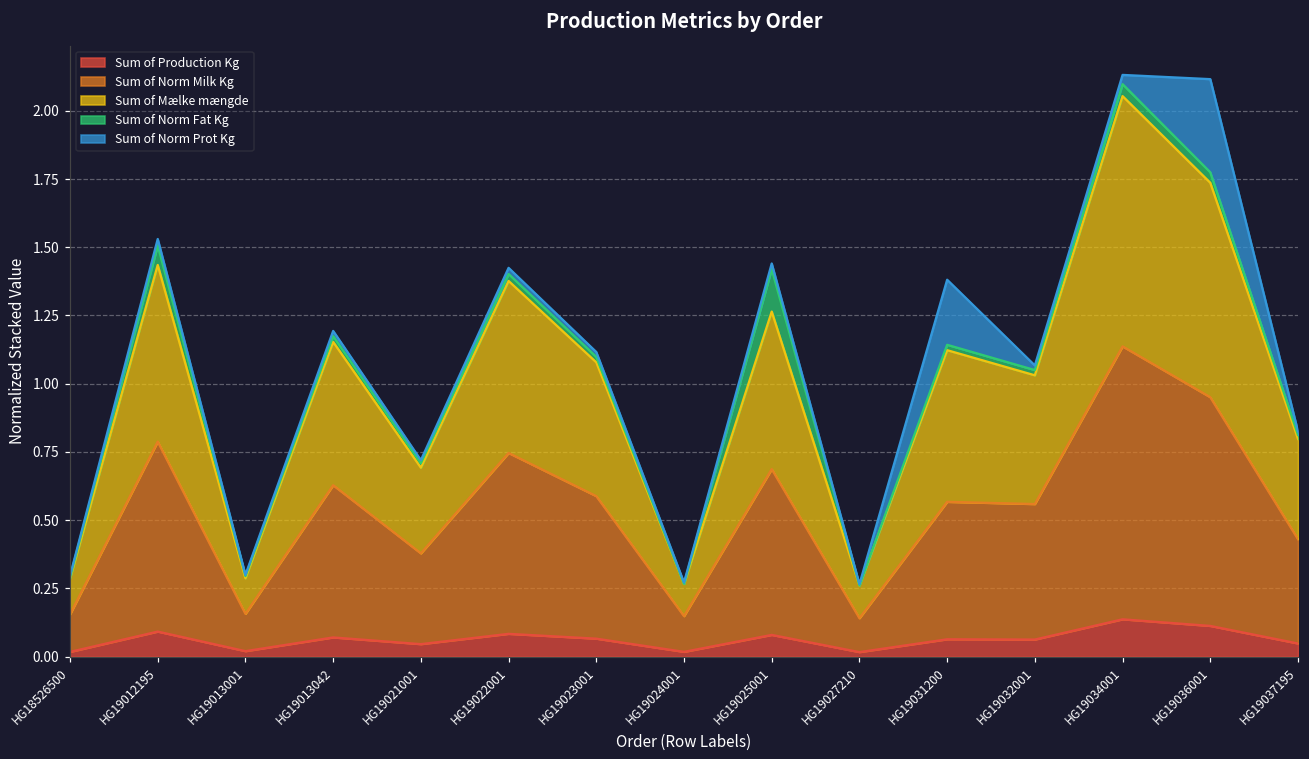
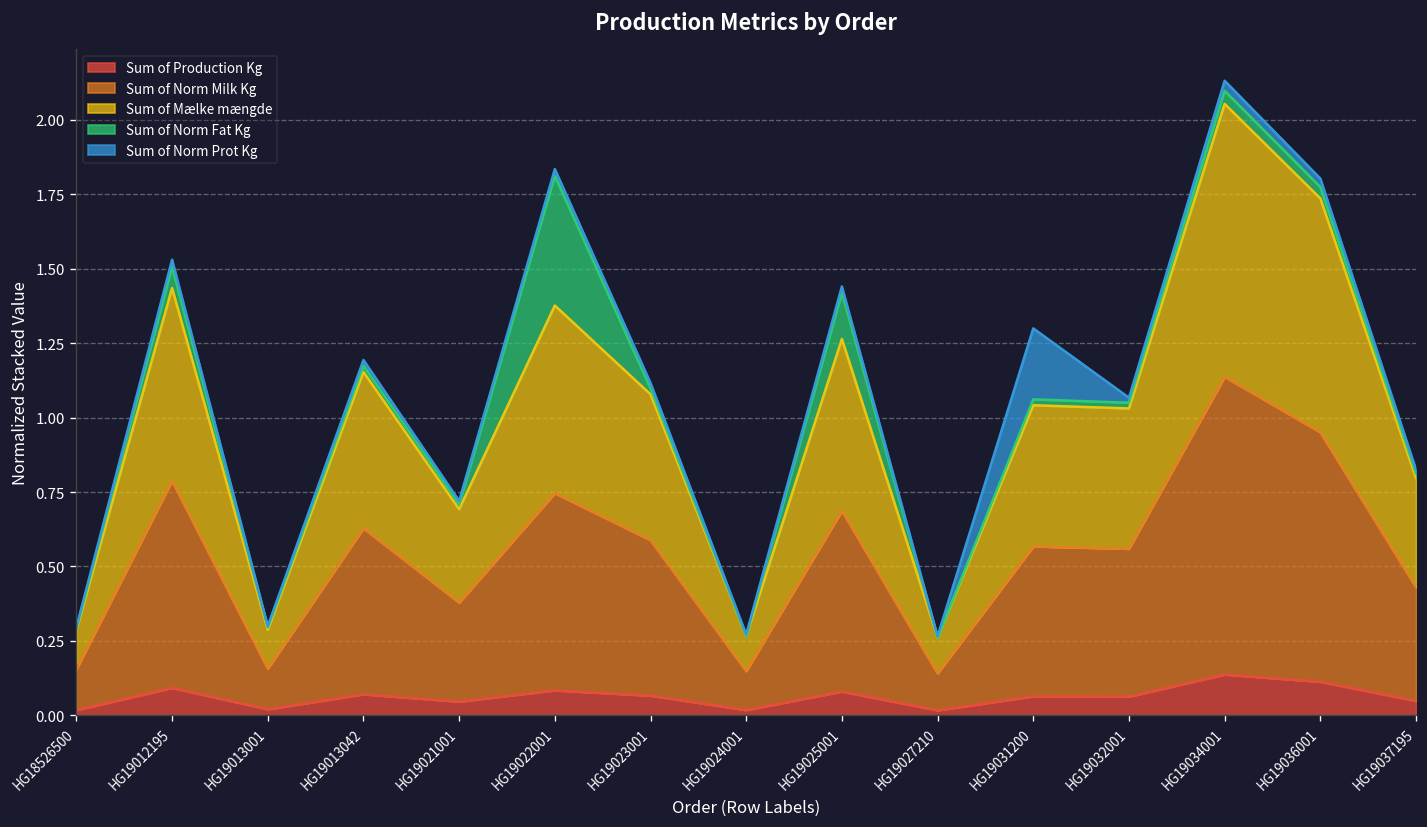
Sum of Norm Fat Kg, HG19022001: 0.03 -> 0.44
Sum of Mælke mængde, HG19031200: 0.56 -> 0.47
Sum of Norm Prot Kg, HG19036001: 0.34 -> 0.03
